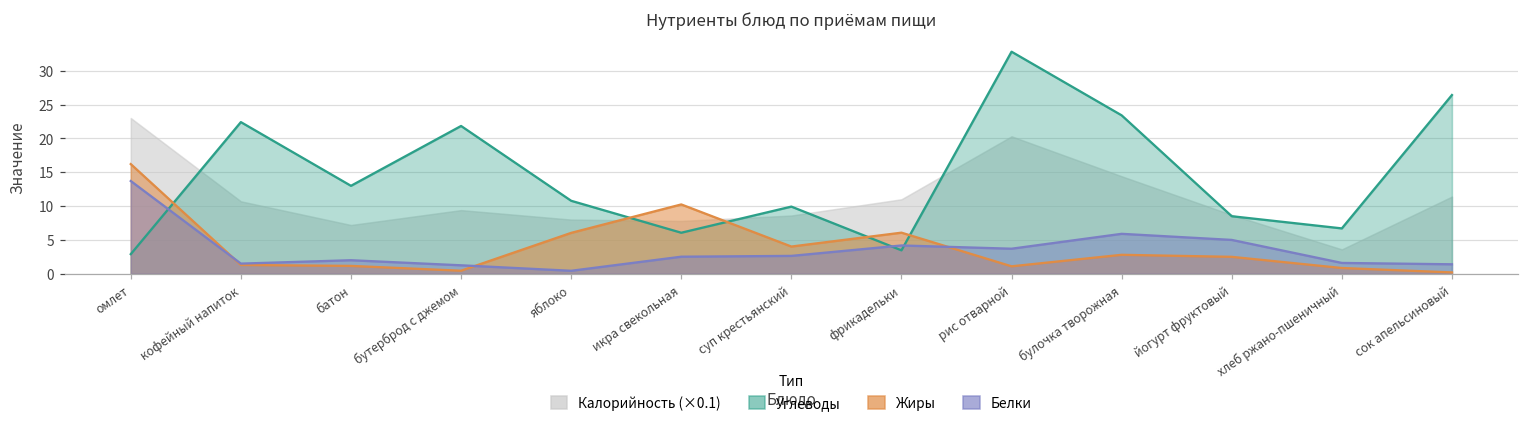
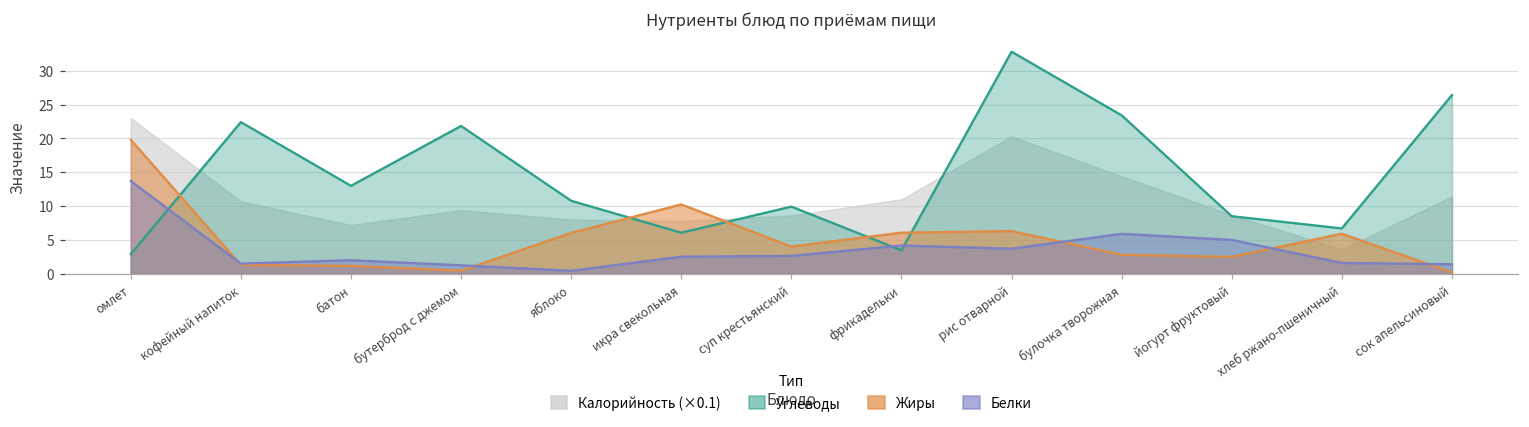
Жиры, омлет: 16 -> 20
Жиры, рис отварной: 1 -> 6
Жиры, хлеб ржано-пшеничный: 1 -> 6
